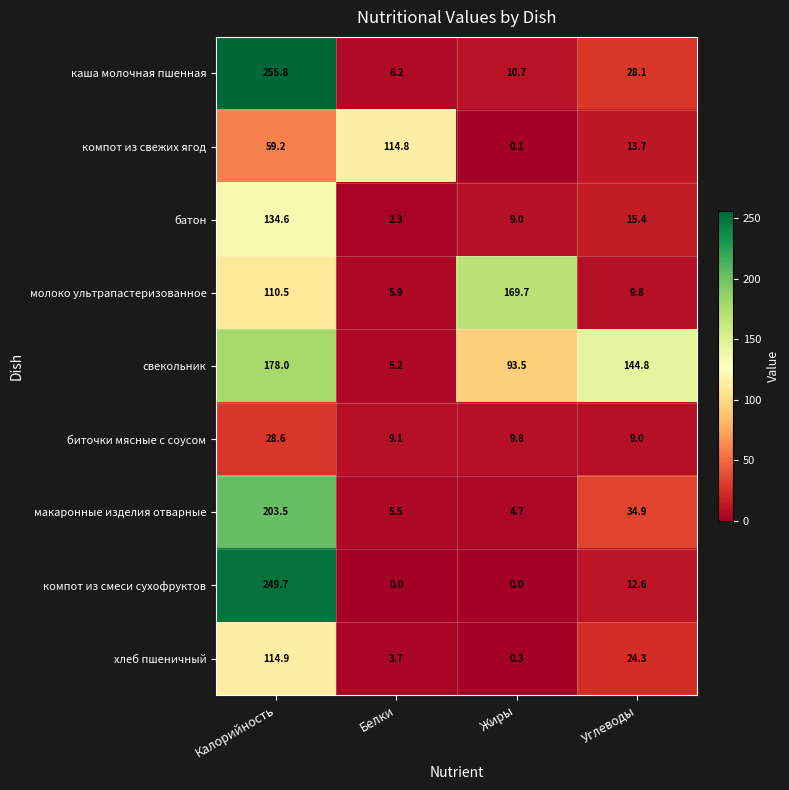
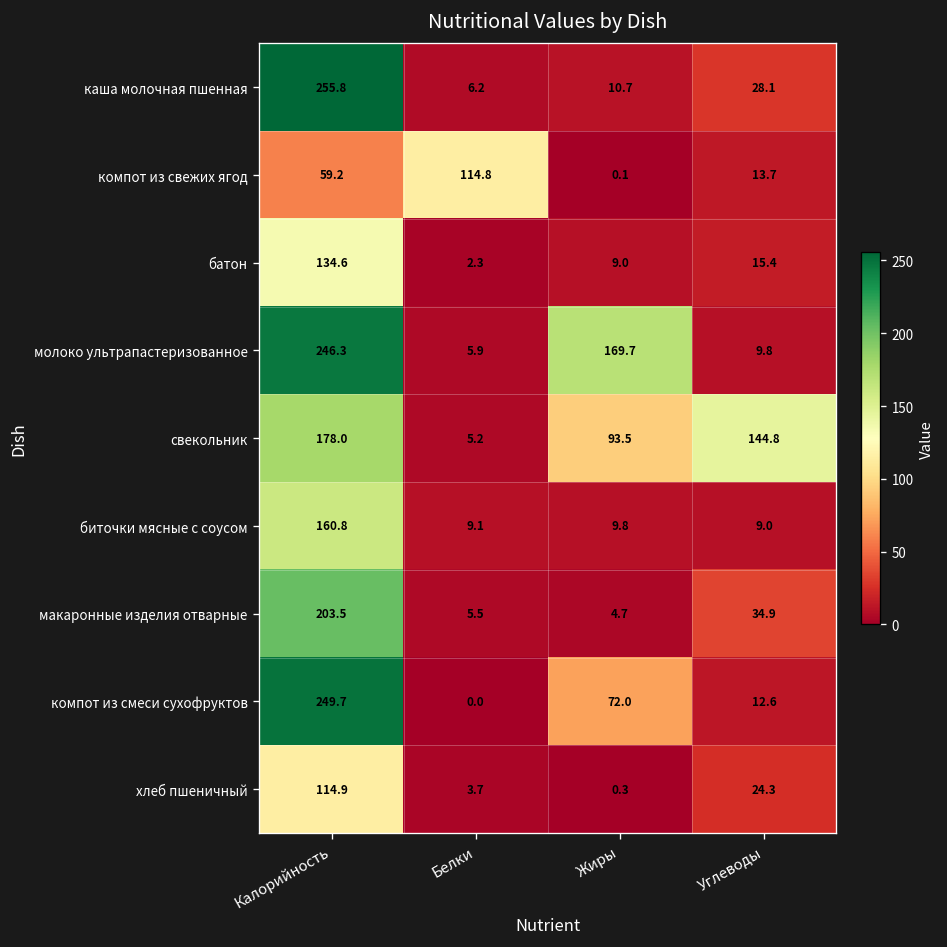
молоко ультрапастеризованное, Калорийность: 110.5 -> 246.3
биточки мясные с соусом, Калорийность: 28.6 -> 160.8
компот из смеси сухофруктов, Жиры: 0.0 -> 72.0
